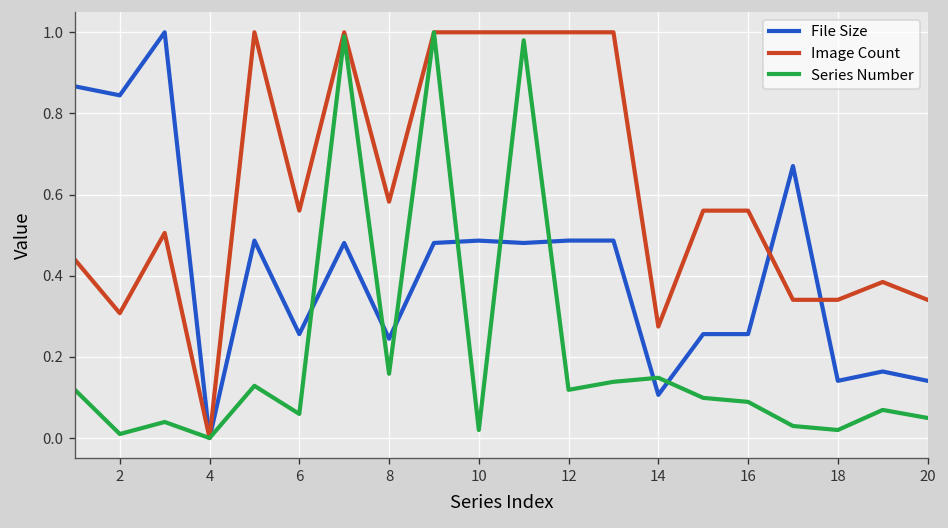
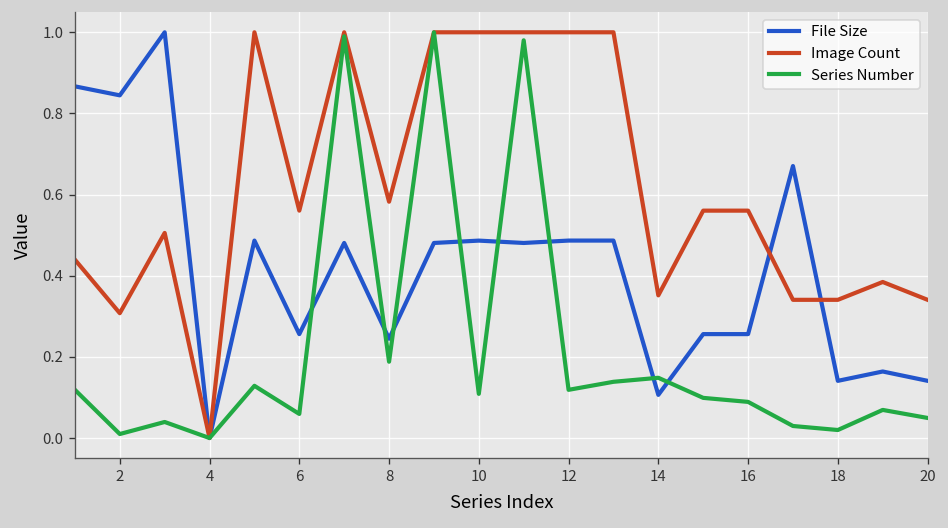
Series Number, 8: 0.16 -> 0.19
Series Number, 10: 0.02 -> 0.11
Image Count, 14: 0.27 -> 0.35
